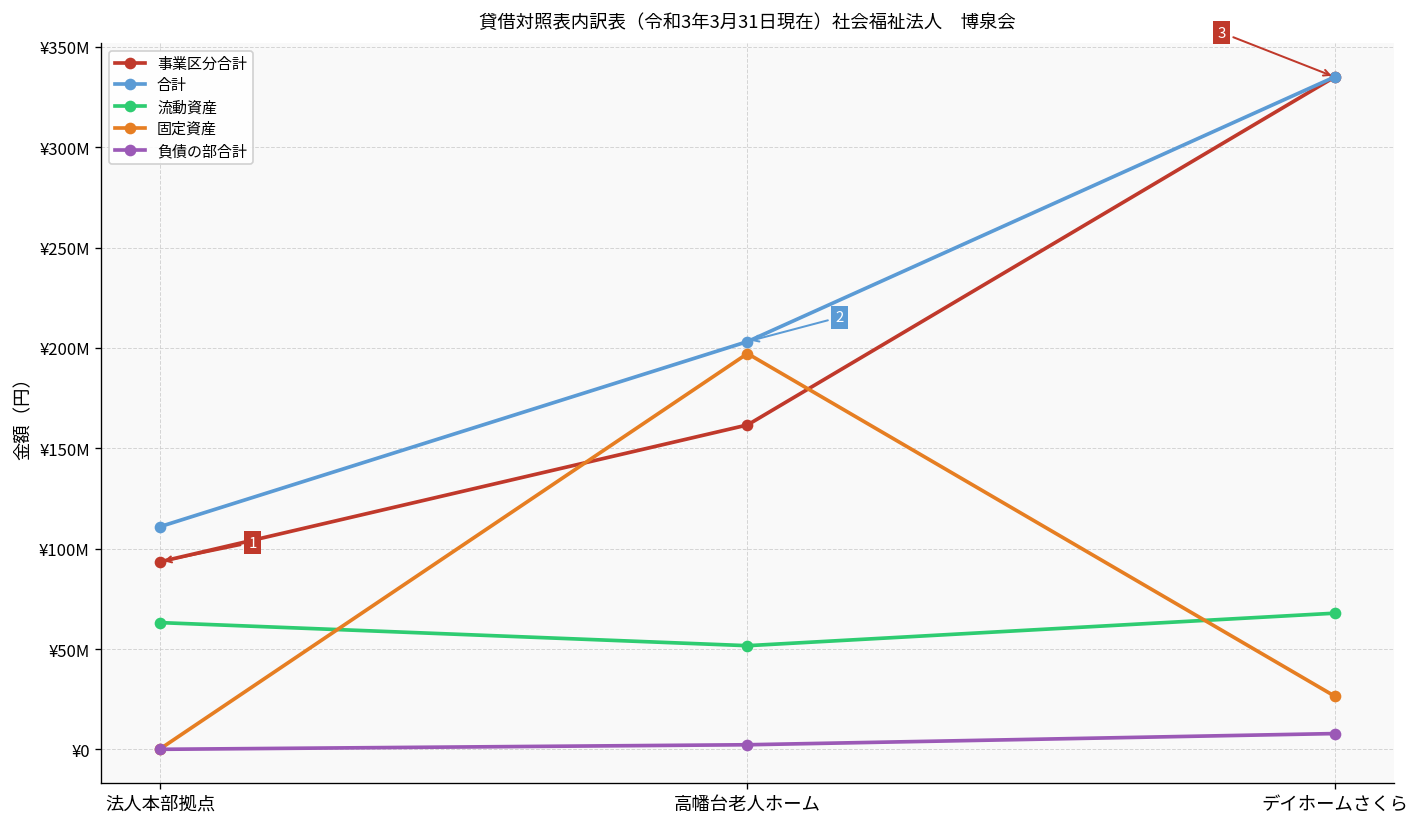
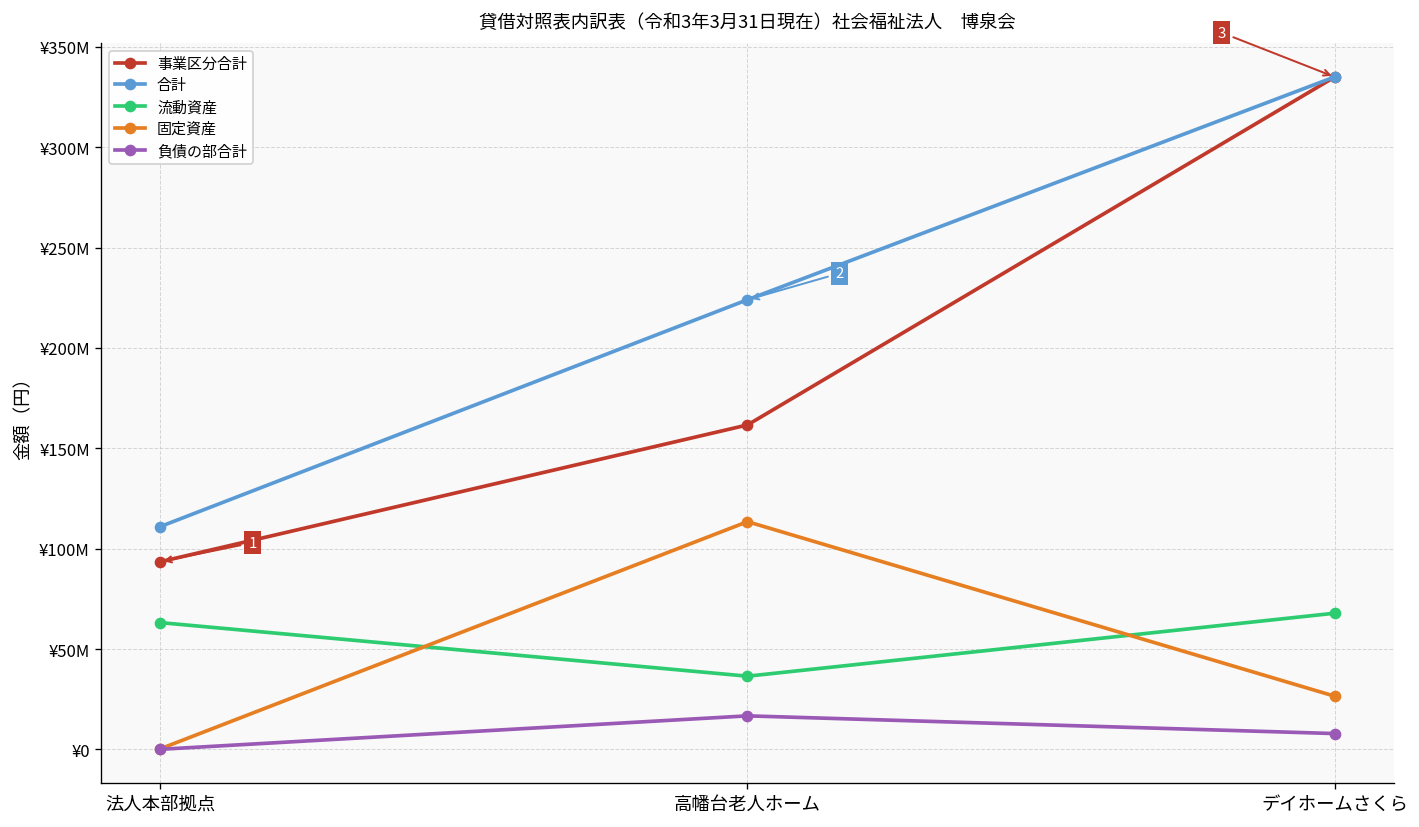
合計, 高幡台老人ホーム: ¥203000000 -> ¥224000000
流動資産, 高幡台老人ホーム: ¥52000000 -> ¥37000000
固定資産, 高幡台老人ホーム: ¥197000000 -> ¥113000000
負債の部合計, 高幡台老人ホーム: ¥2000000 -> ¥17000000
